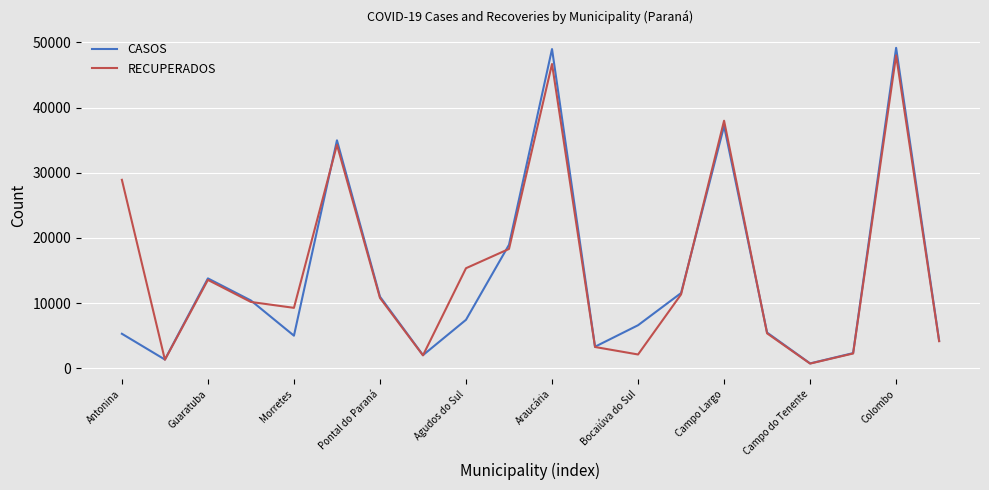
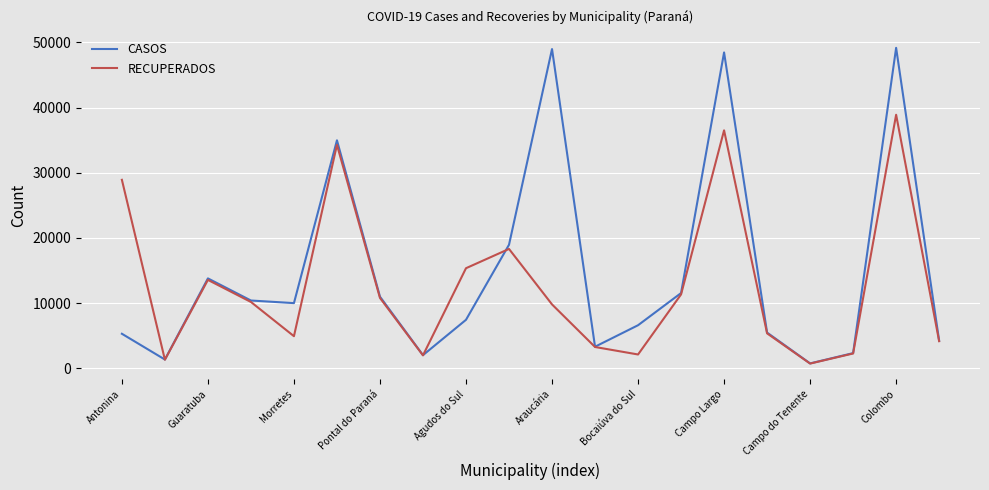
CASOS, Morretes: 5000 -> 10000
RECUPERADOS, Morretes: 9000 -> 5000
RECUPERADOS, Araucária: 47000 -> 10000
CASOS, Campo Largo: 37000 -> 48000
RECUPERADOS, Campo Largo: 38000 -> 37000
RECUPERADOS, Colombo: 48000 -> 39000
